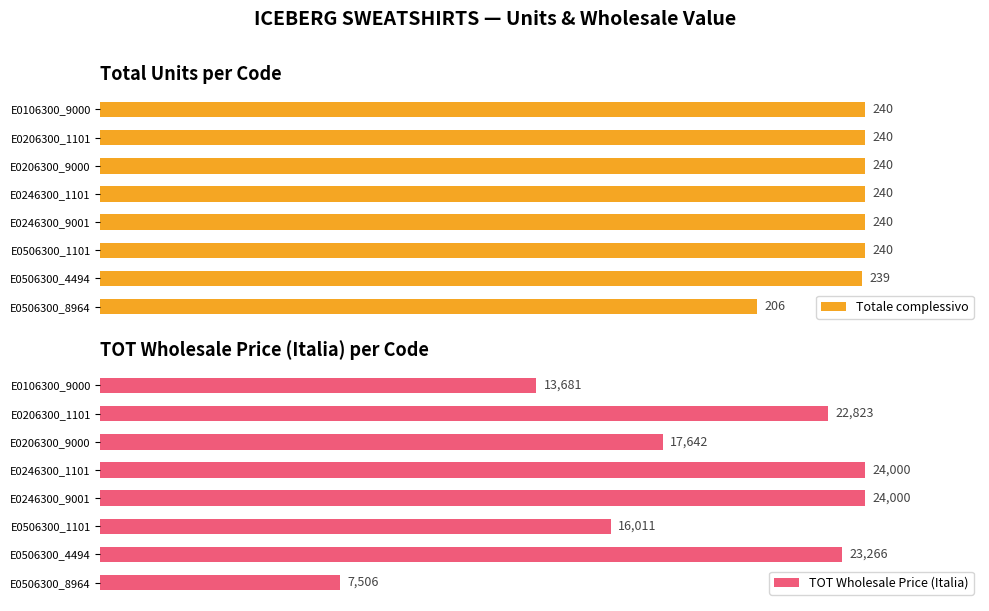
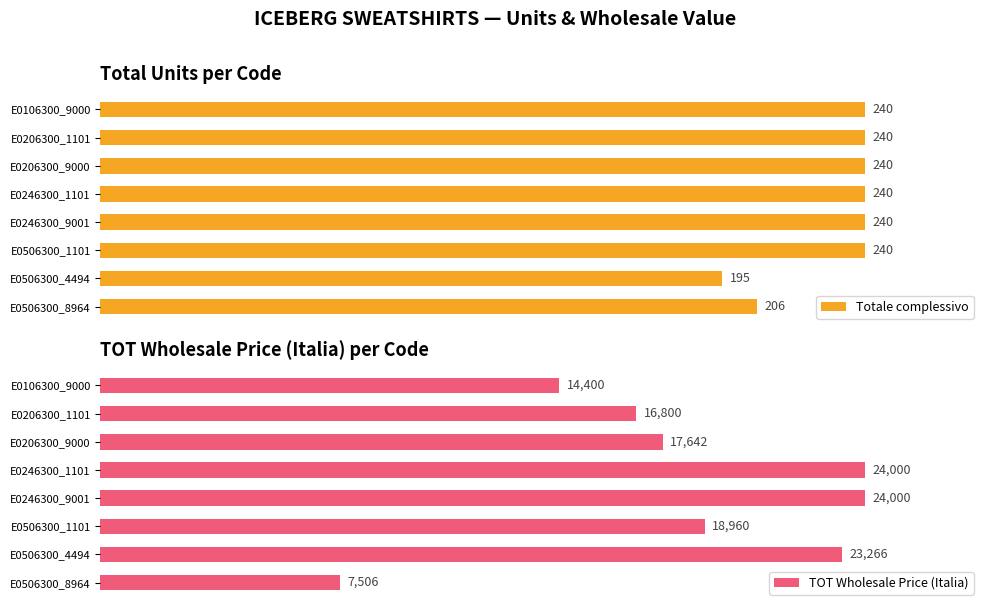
Total Units per Code, E0506300_4494: 239 -> 195
TOT Wholesale Price (Italia) per Code, E0106300_9000: 13,681 -> 14,400
TOT Wholesale Price (Italia) per Code, E0206300_1101: 22,823 -> 16,800
TOT Wholesale Price (Italia) per Code, E0506300_1101: 16,011 -> 18,960
